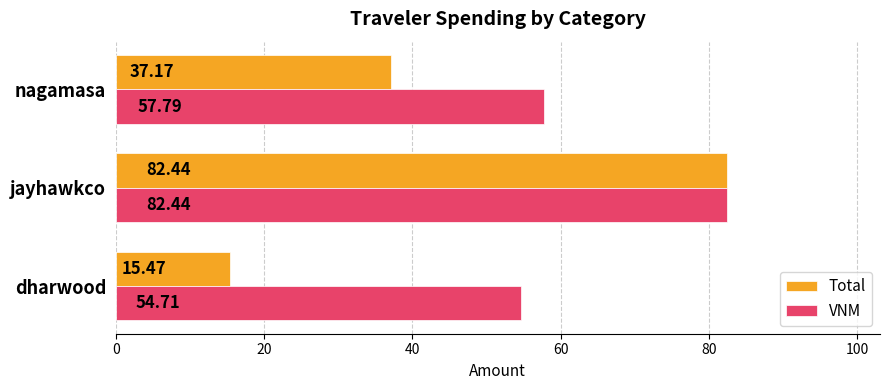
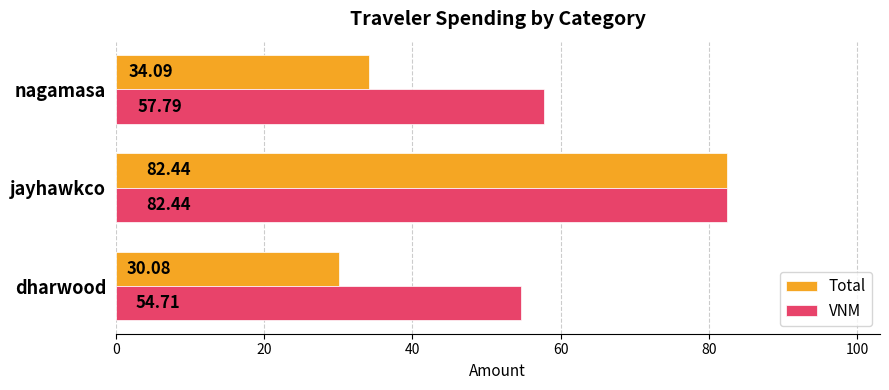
Total, nagamasa: 37.17 -> 34.09
Total, dharwood: 15.47 -> 30.08
